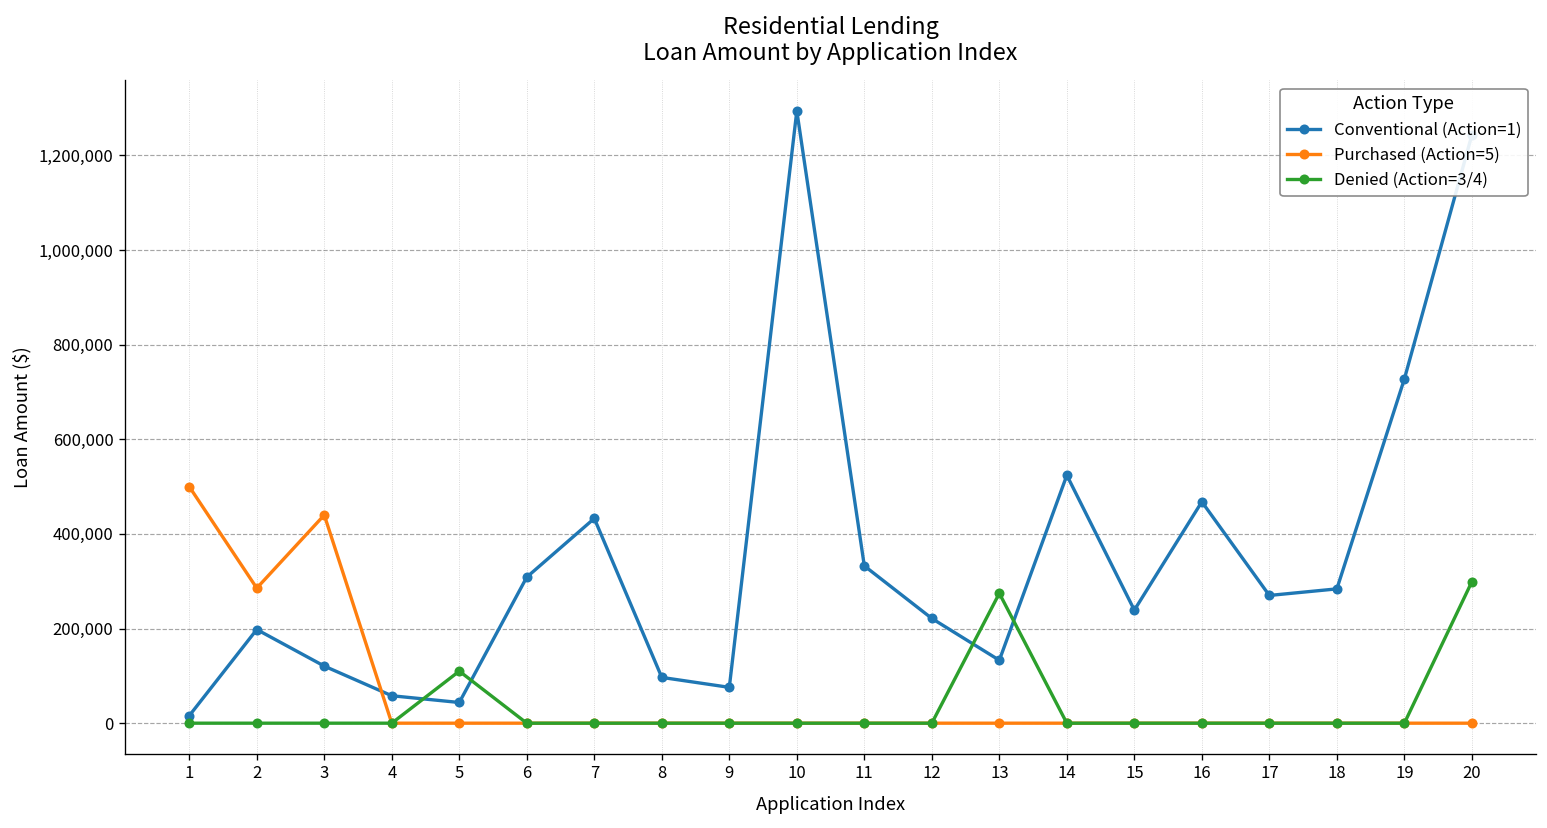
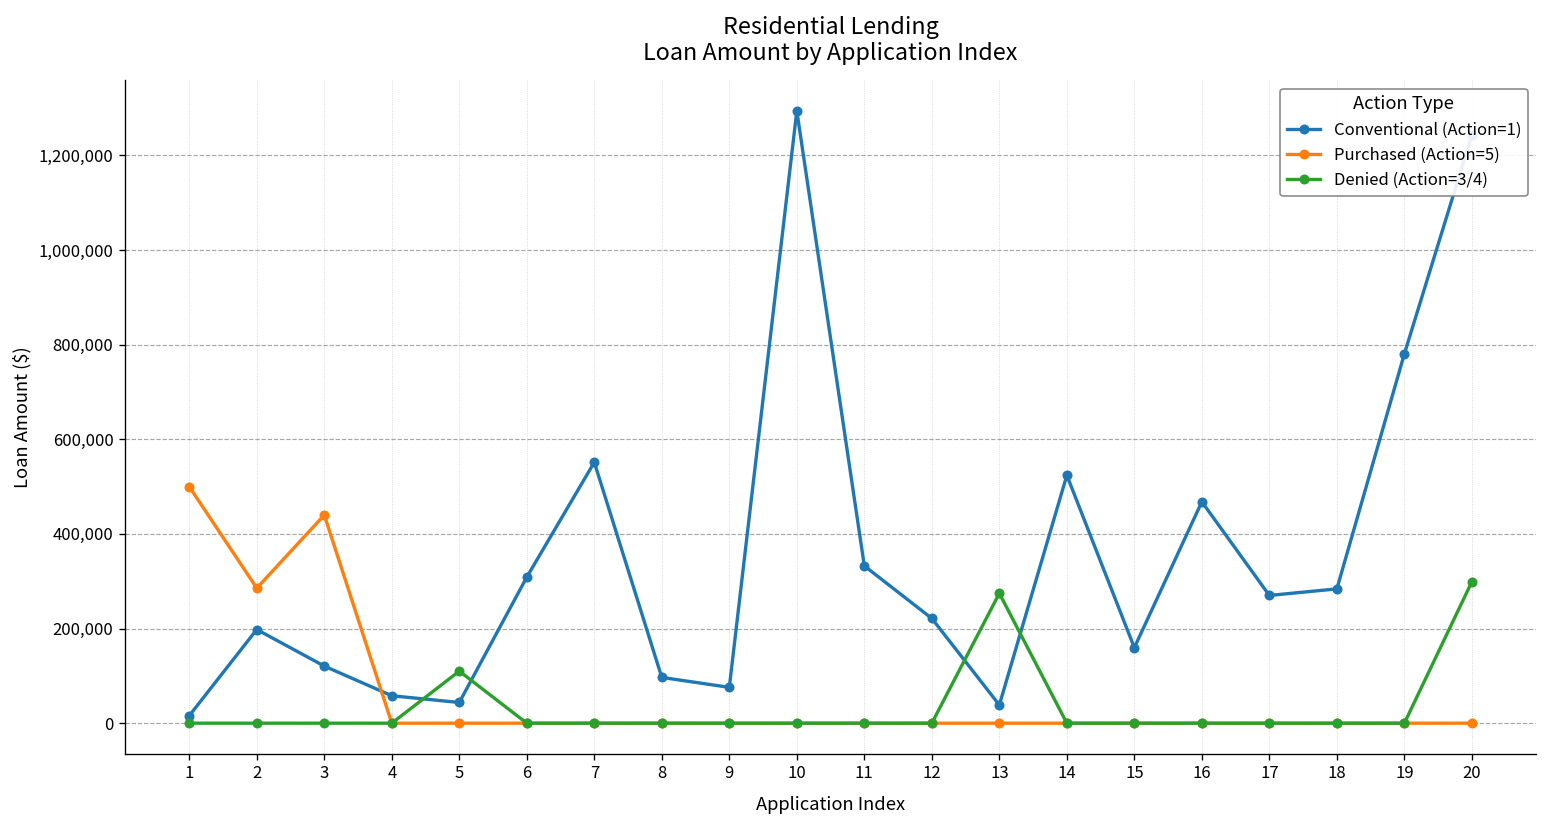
Conventional (Action=1), 7: 430,000 -> 550,000
Conventional (Action=1), 13: 130,000 -> 40,000
Conventional (Action=1), 15: 240,000 -> 160,000
Conventional (Action=1), 19: 730,000 -> 780,000
